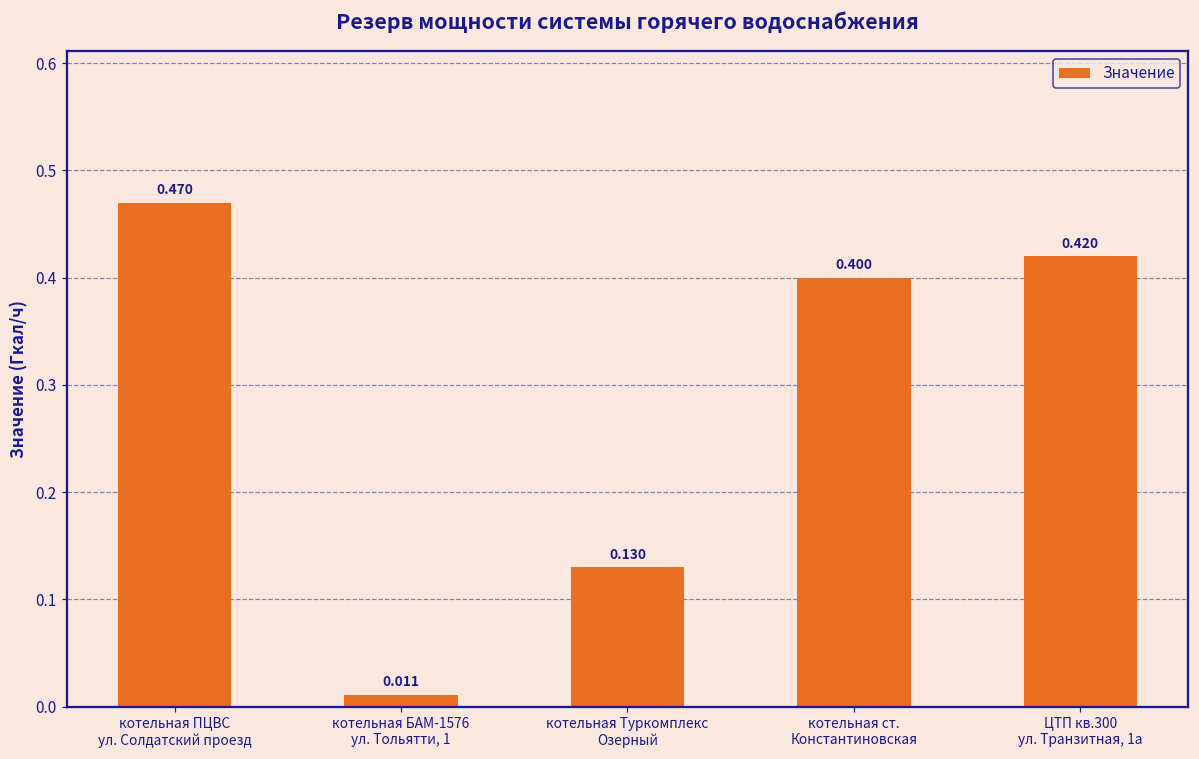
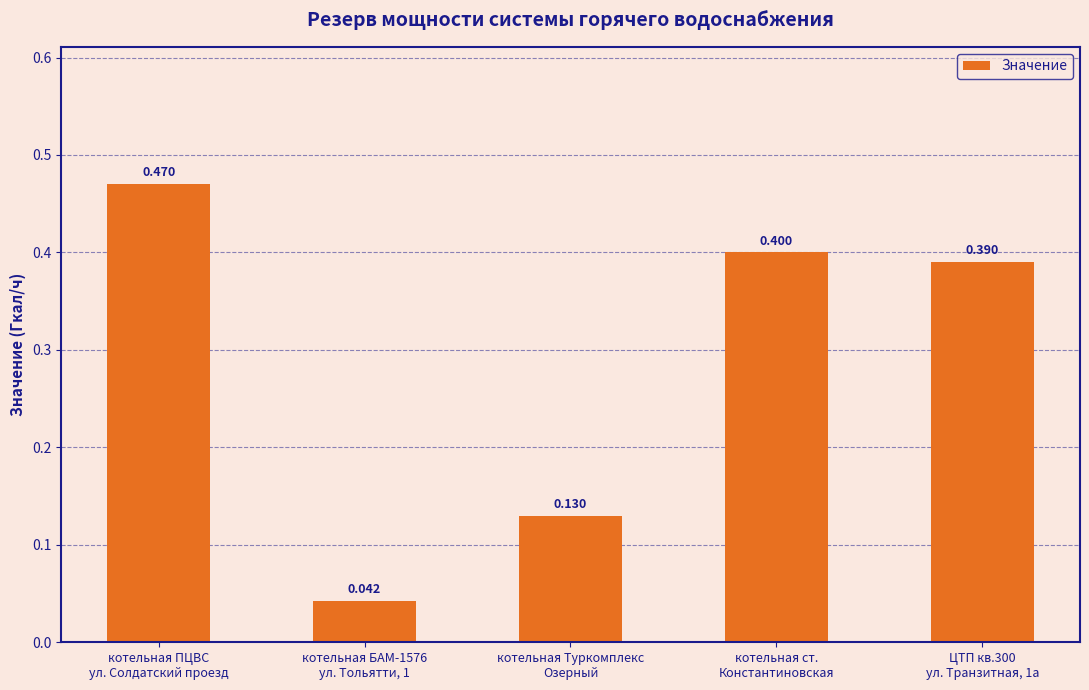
котельная БАМ-1576 ул. Тольятти, 1: 0.011 -> 0.042
ЦТП кв.300 ул. Транзитная, 1а: 0.420 -> 0.390
